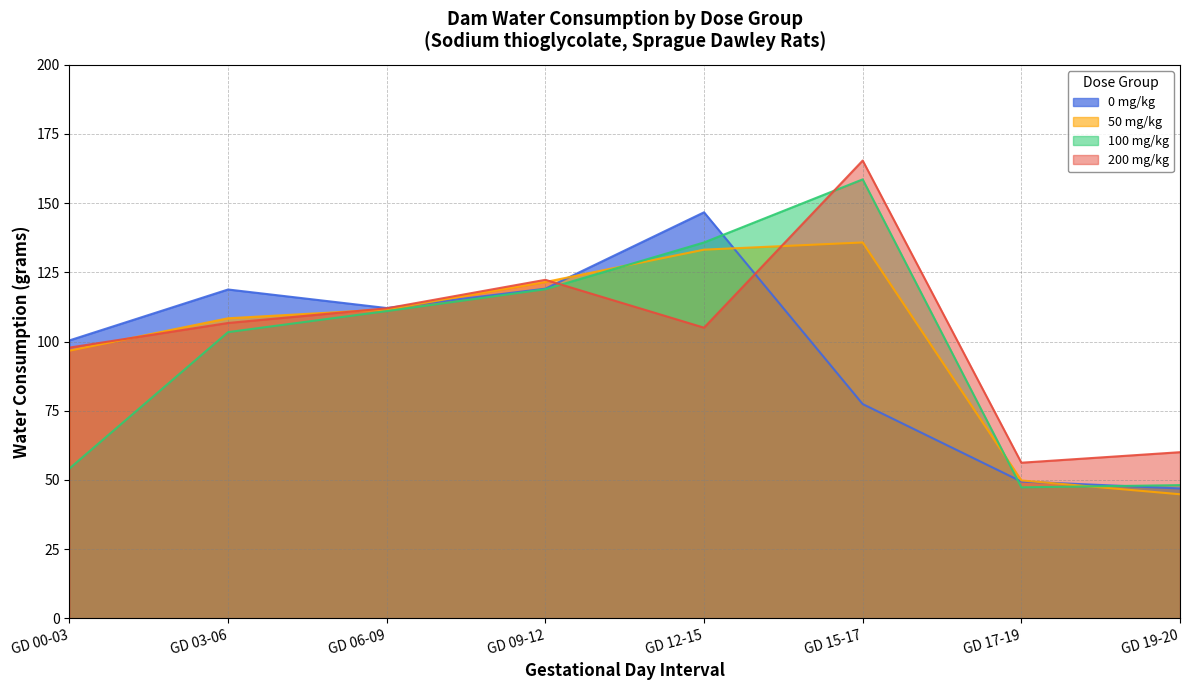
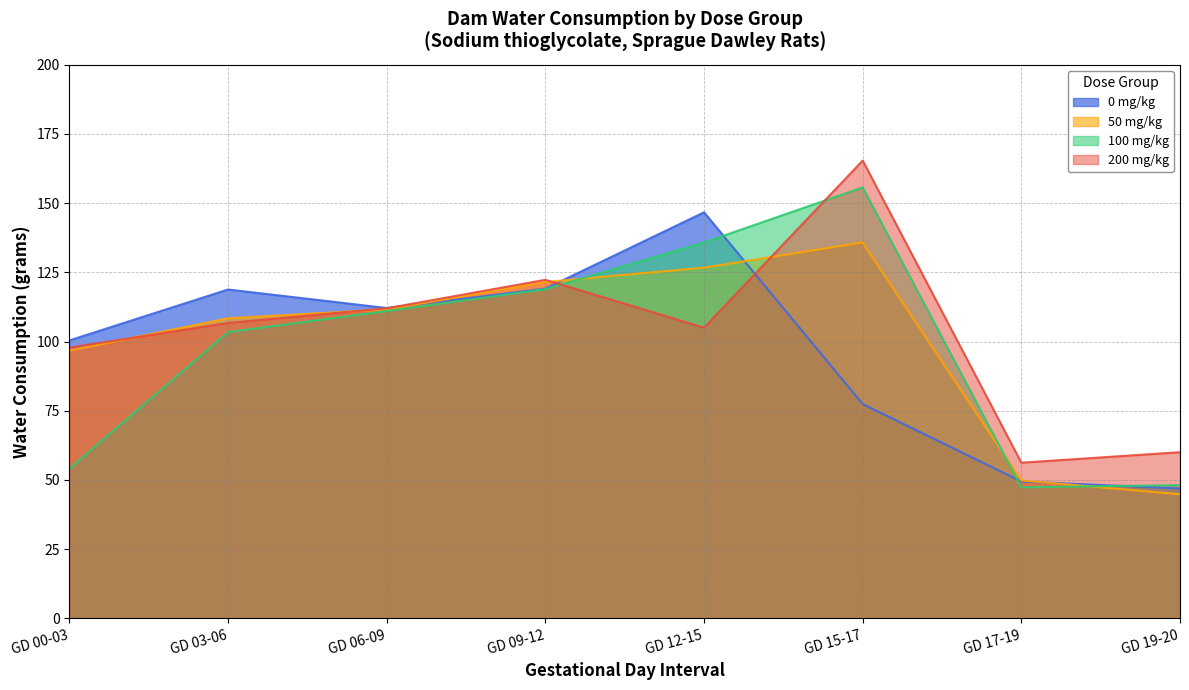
50 mg/kg, GD 12-15: 133 -> 127
100 mg/kg, GD 15-17: 159 -> 156
